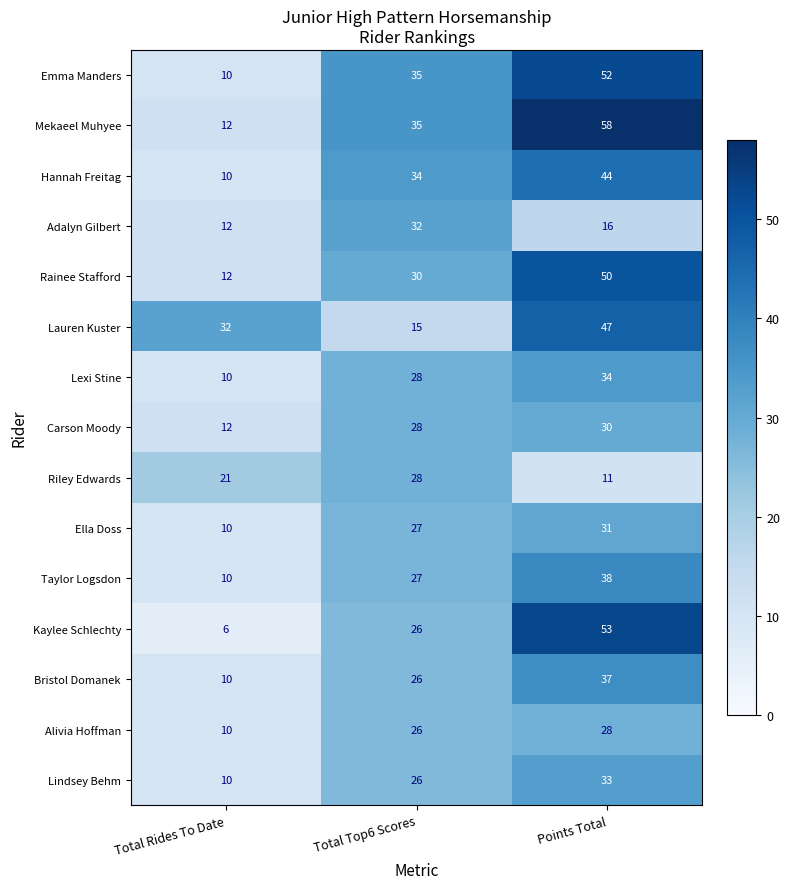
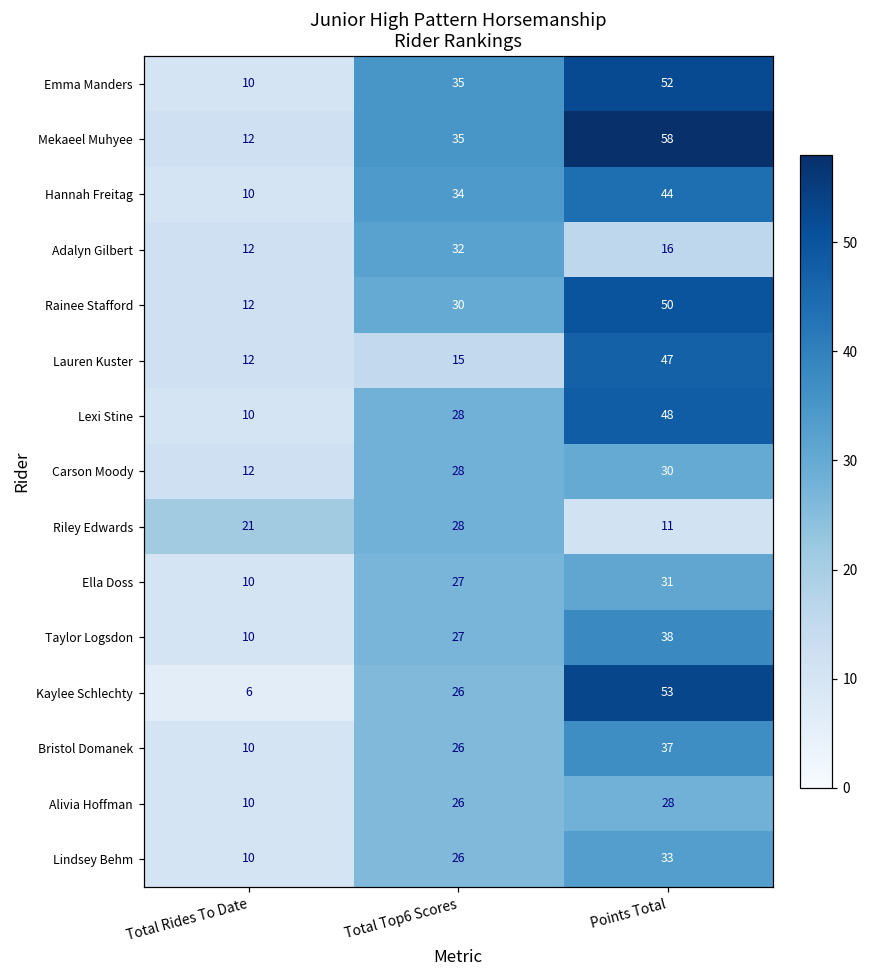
Lauren Kuster, Total Rides To Date: 32 -> 12
Lexi Stine, Points Total: 34 -> 48
